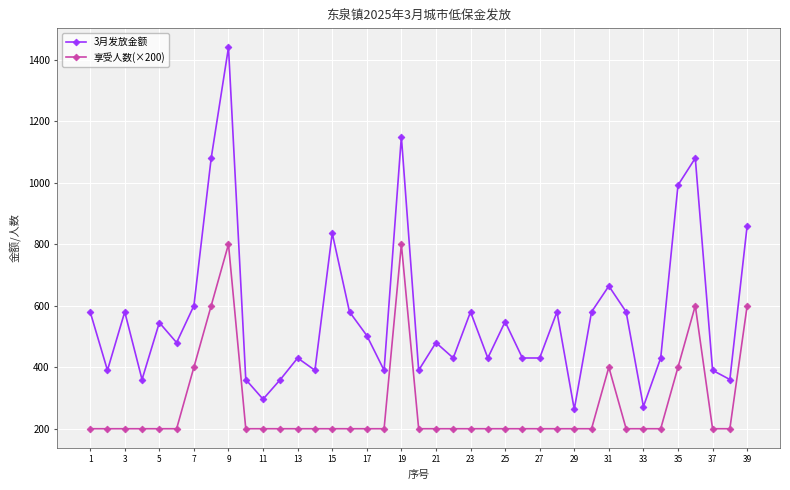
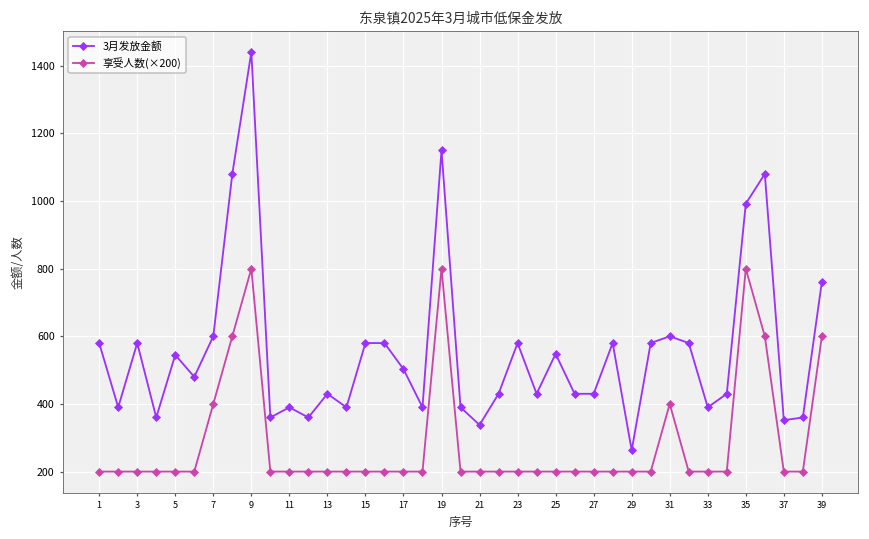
3月发放金额, 11: 300 -> 390
3月发放金额, 15: 840 -> 580
3月发放金额, 21: 480 -> 340
3月发放金额, 31: 660 -> 600
3月发放金额, 33: 270 -> 390
享受人数(×200), 35: 400 -> 800
3月发放金额, 37: 390 -> 350
3月发放金额, 39: 860 -> 760
